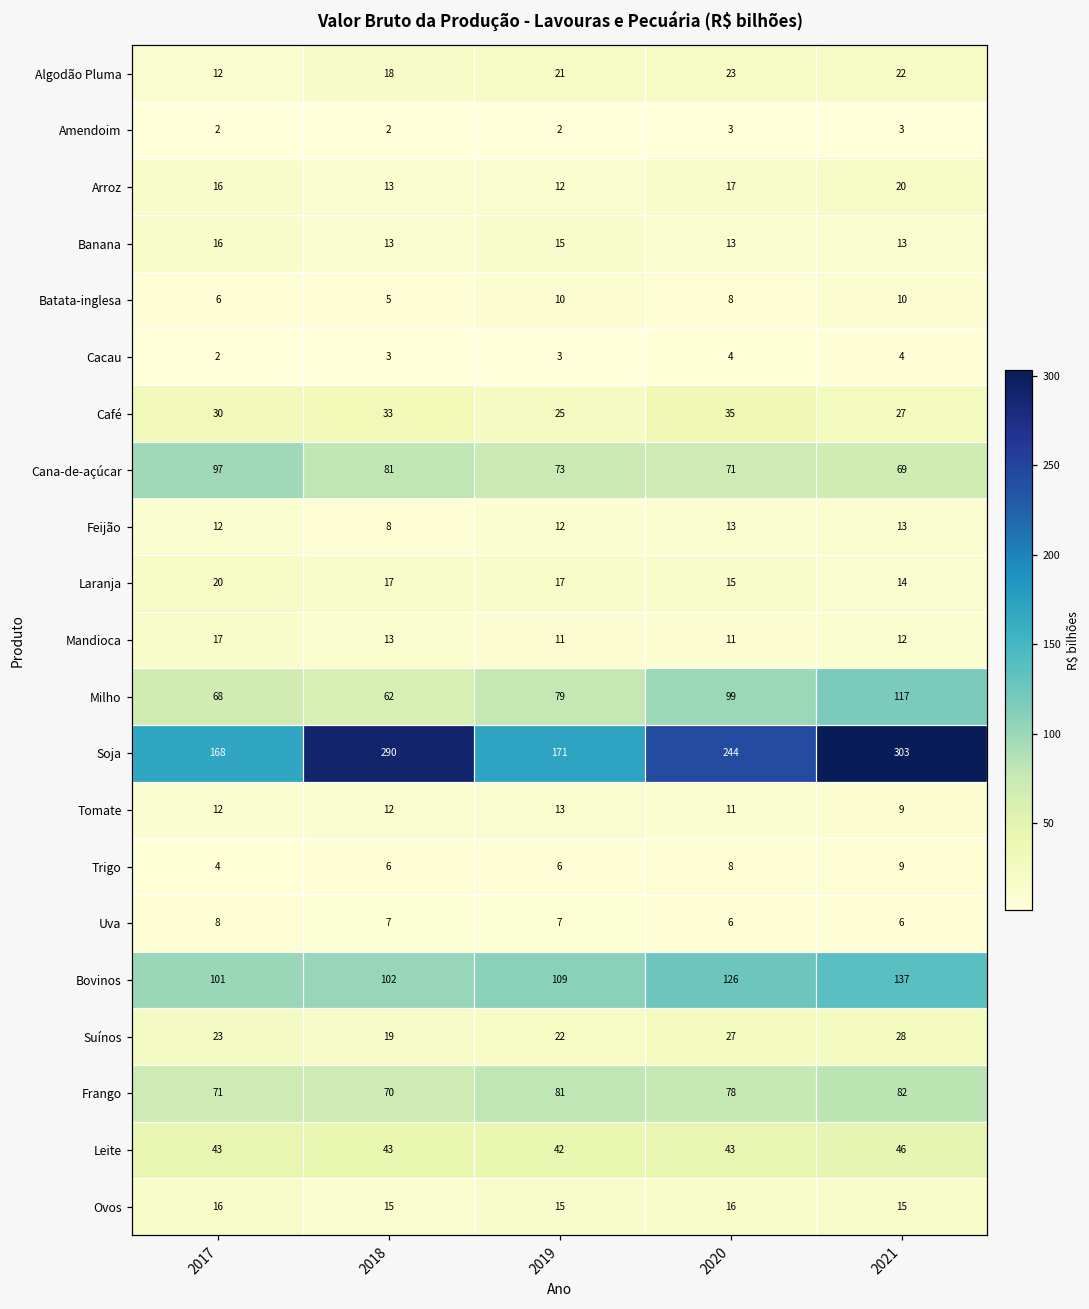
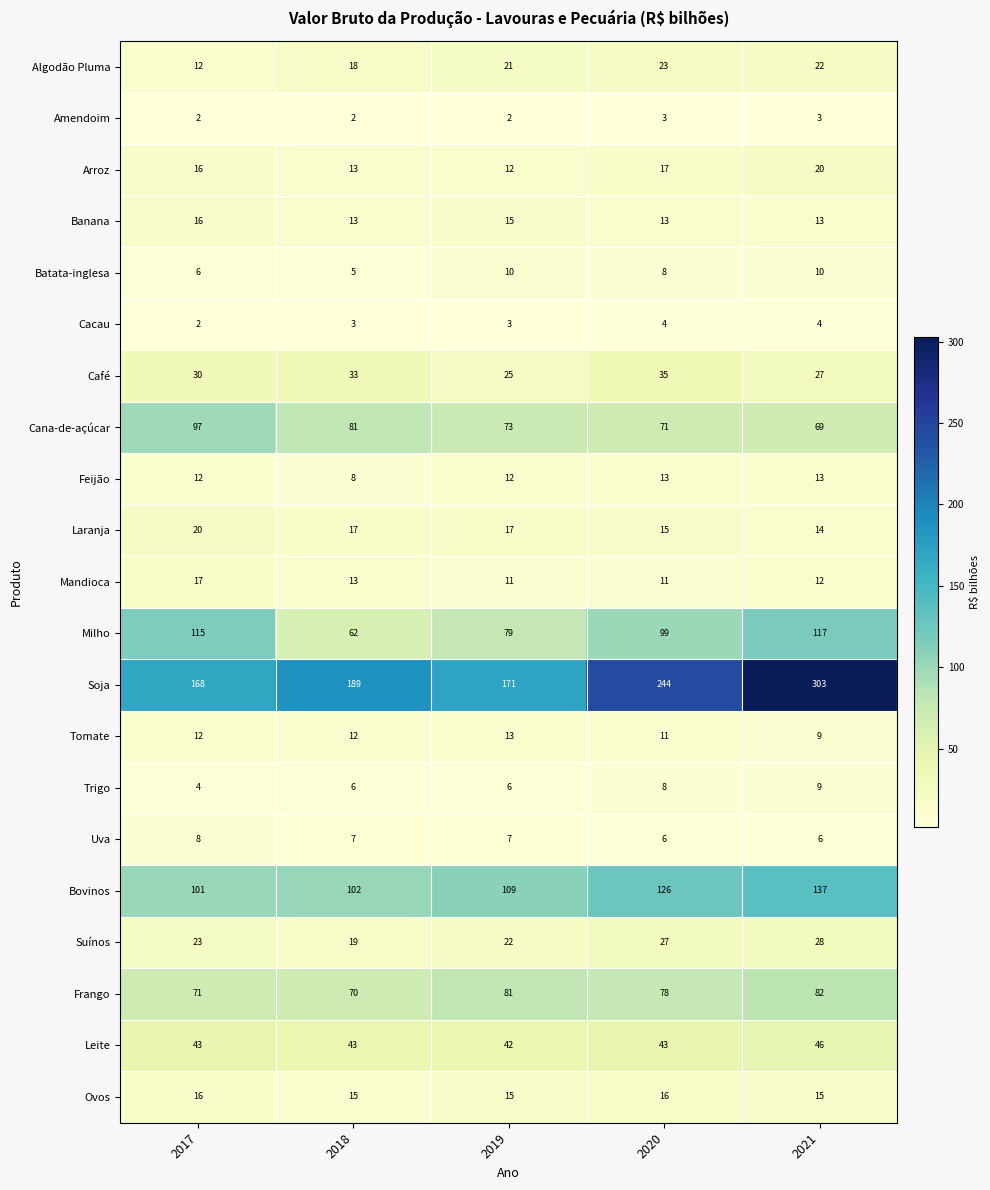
Milho, 2017: 68 -> 115
Soja, 2018: 290 -> 189
